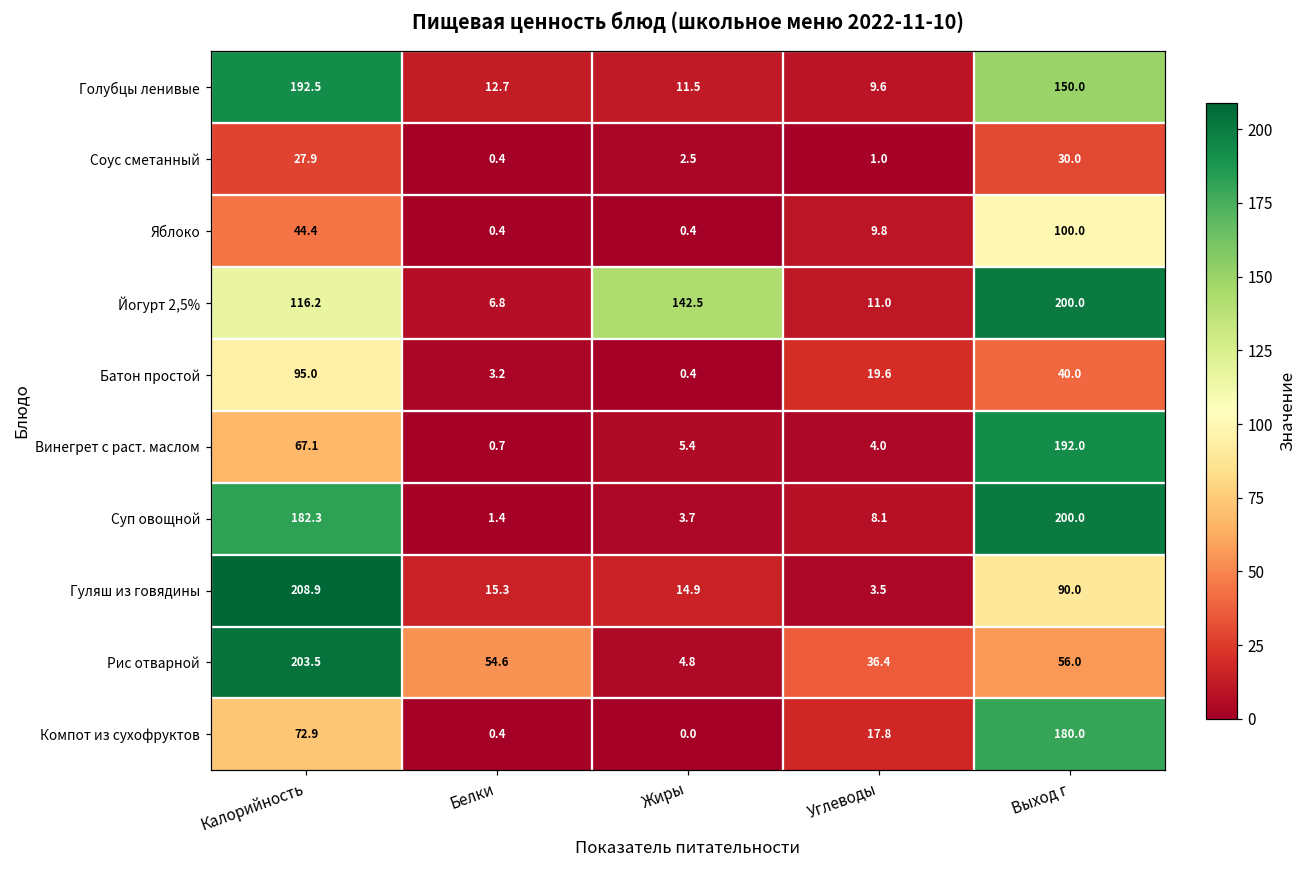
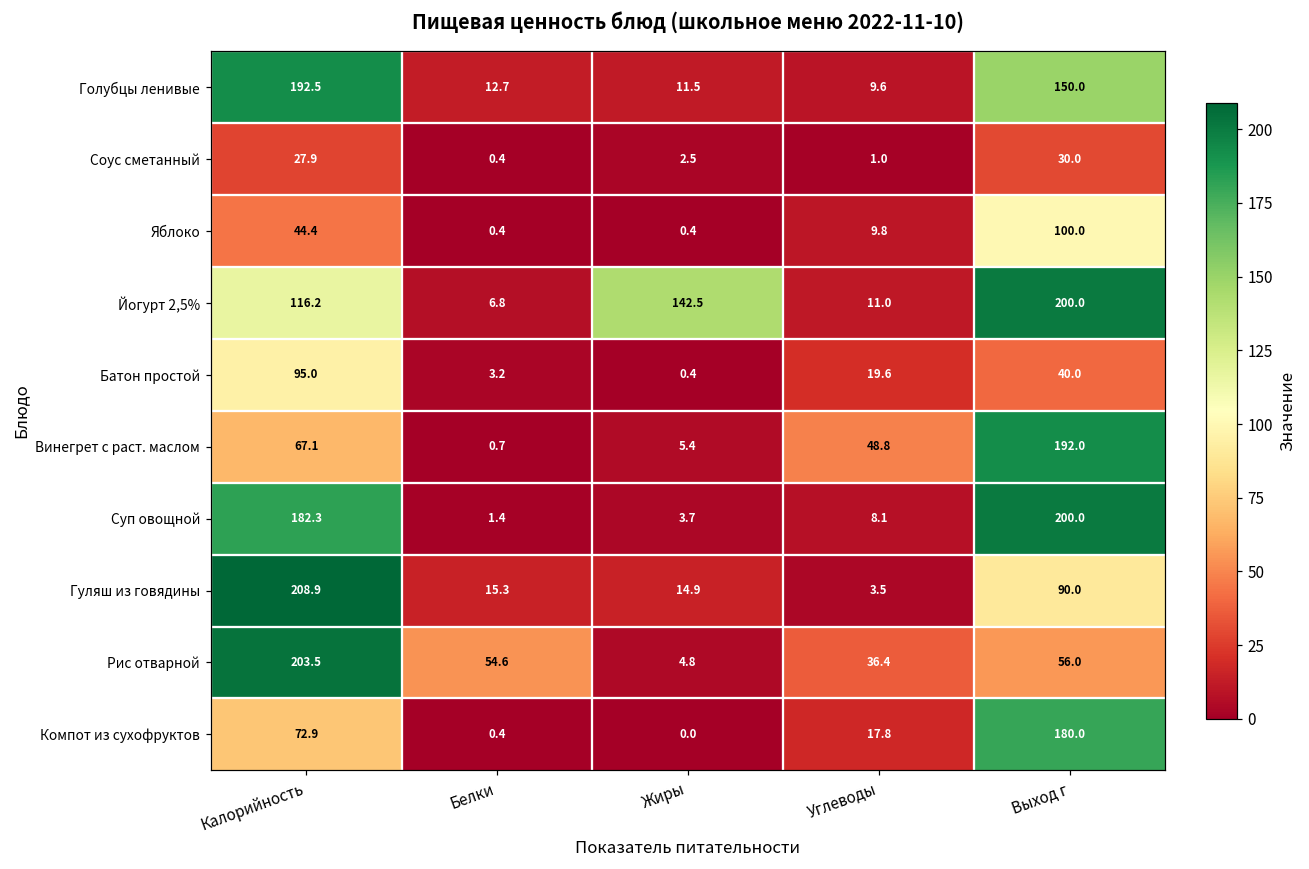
Винегрет с раст. маслом, Углеводы: 4.0 -> 48.8
